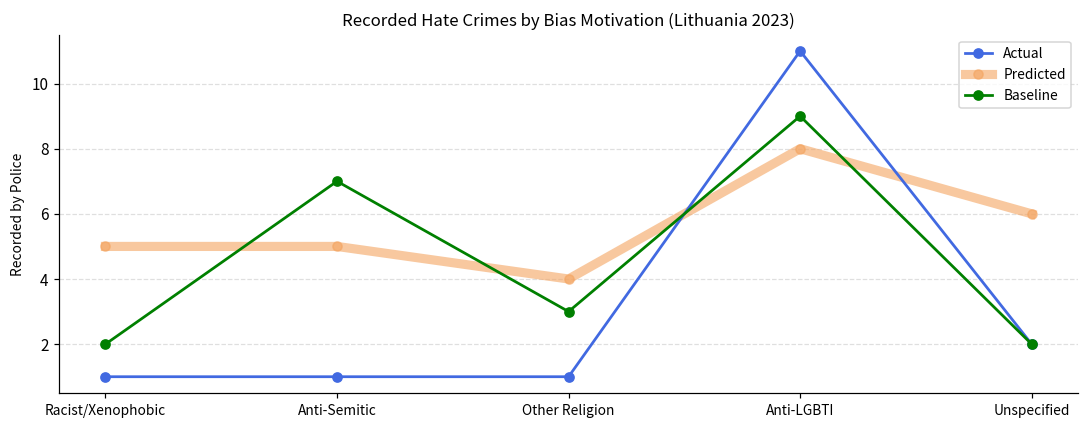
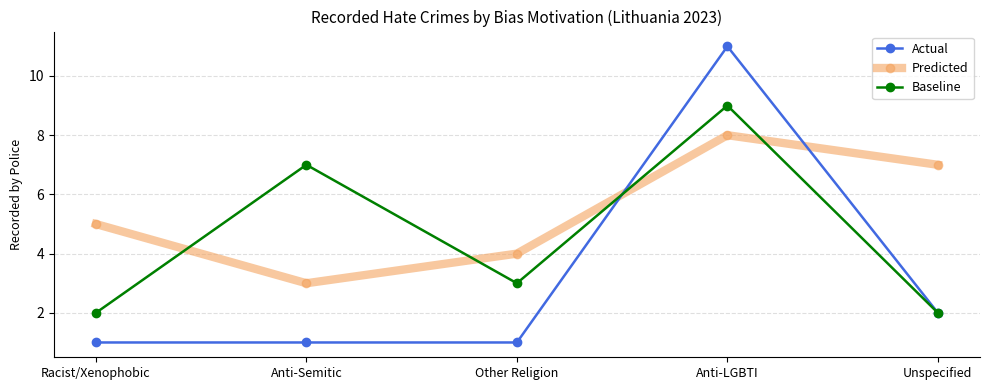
Predicted, Anti-Semitic: 5 -> 3
Predicted, Unspecified: 6 -> 7
